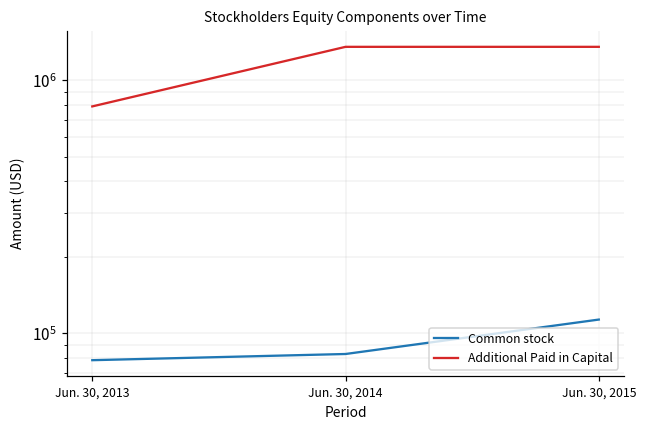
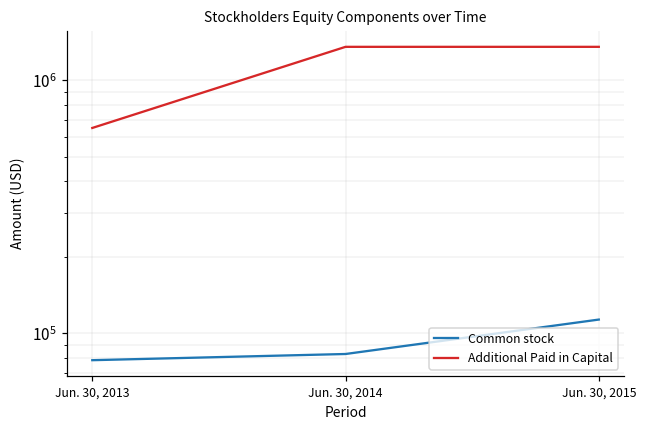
Additional Paid in Capital, Jun. 30, 2013: 790000 -> 650000
